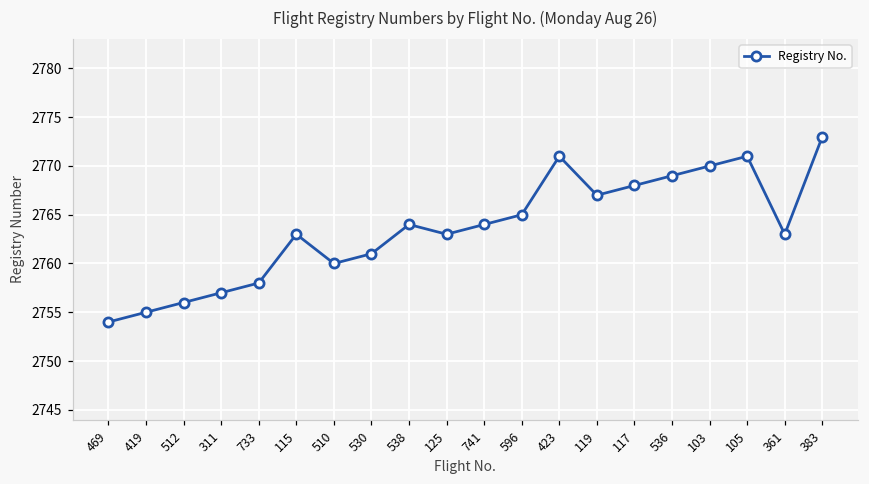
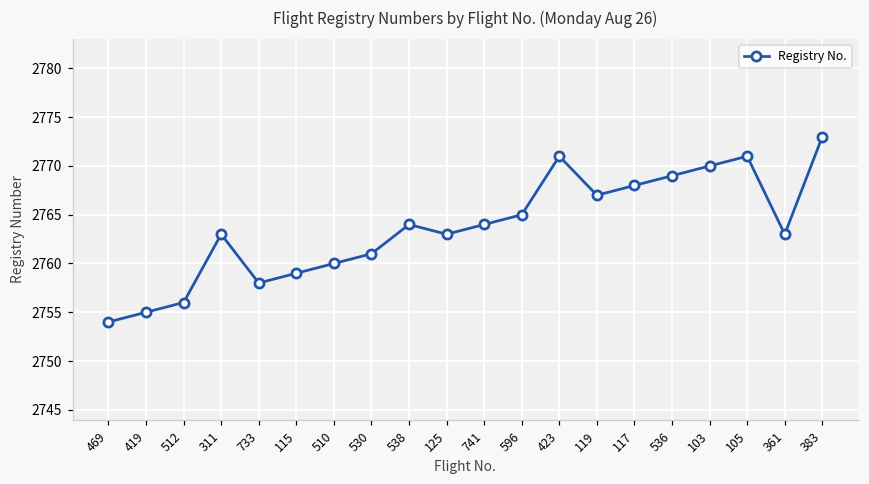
311: 2757 -> 2763
115: 2763 -> 2759
